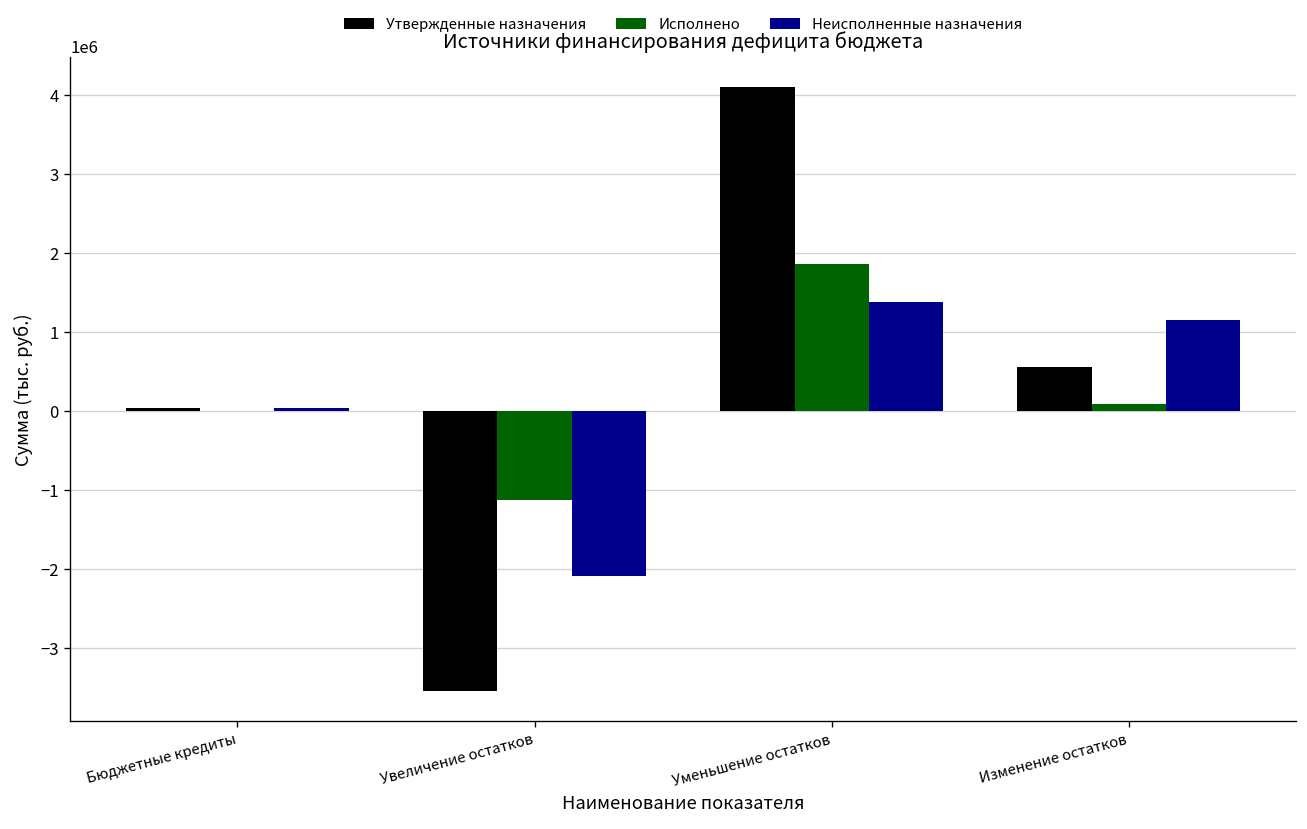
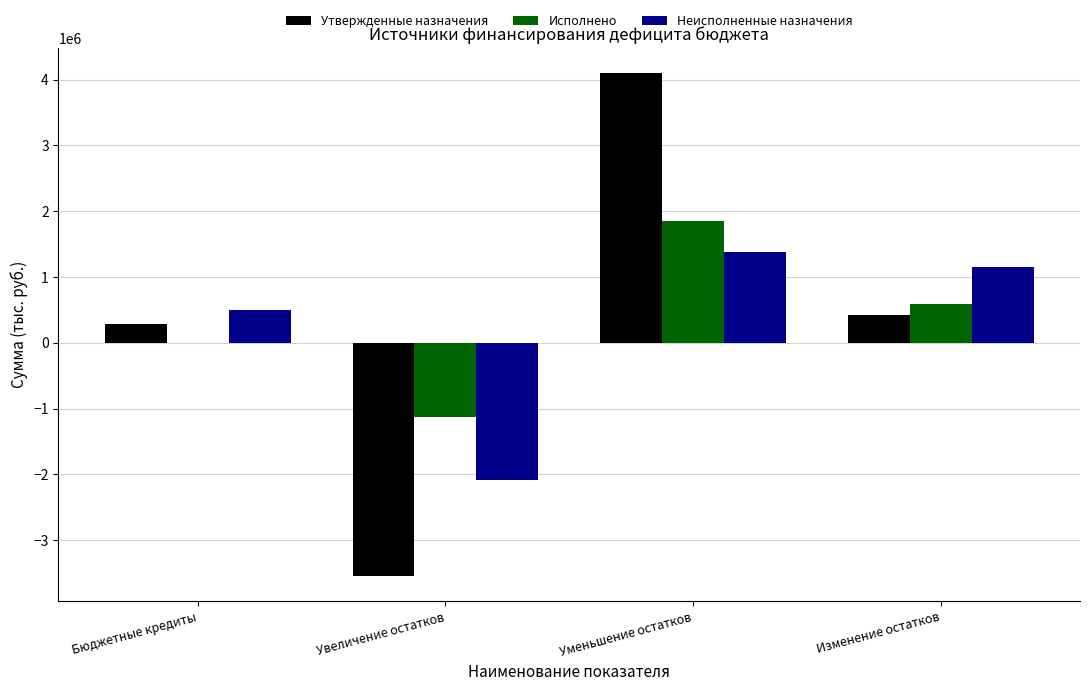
Утвержденные назначения, Бюджетные кредиты: 0 -> 300000
Неисполненные назначения, Бюджетные кредиты: 0 -> 500000
Утвержденные назначения, Изменение остатков: 600000 -> 400000
Исполнено, Изменение остатков: 100000 -> 600000
